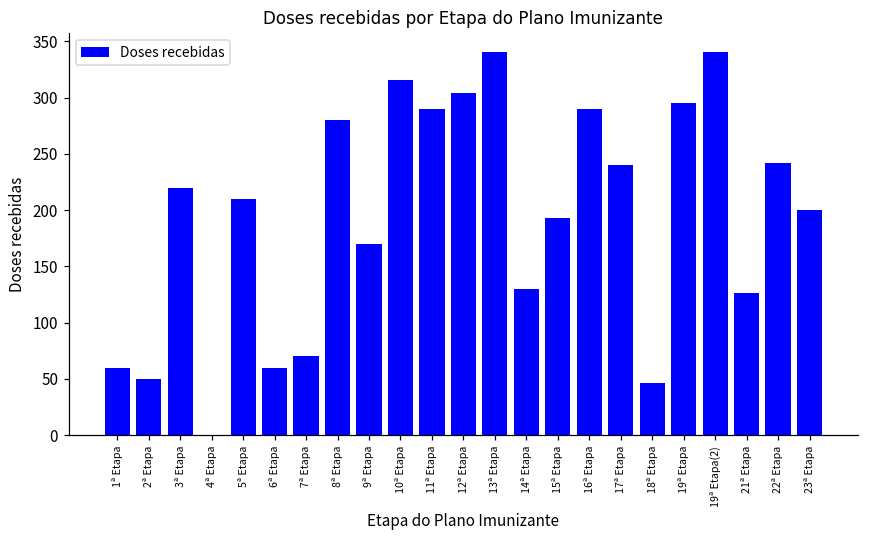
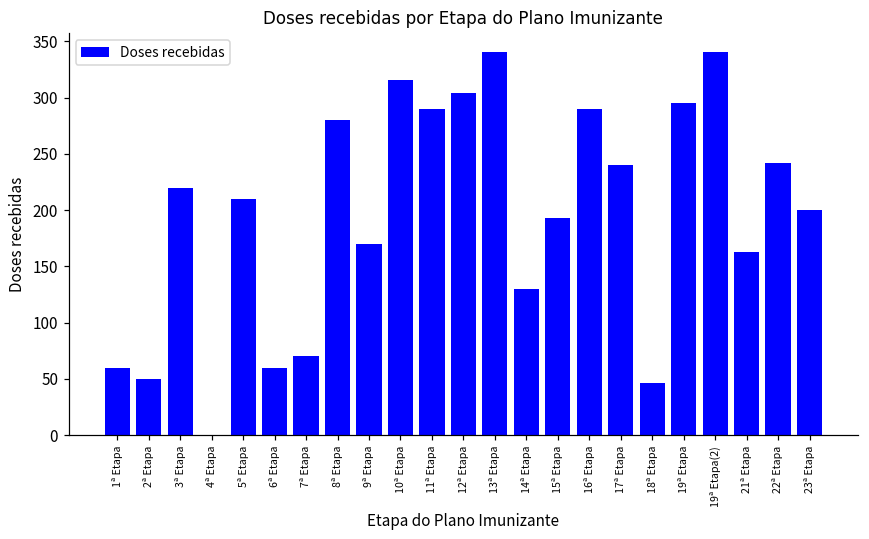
21ª Etapa: 126 -> 163
